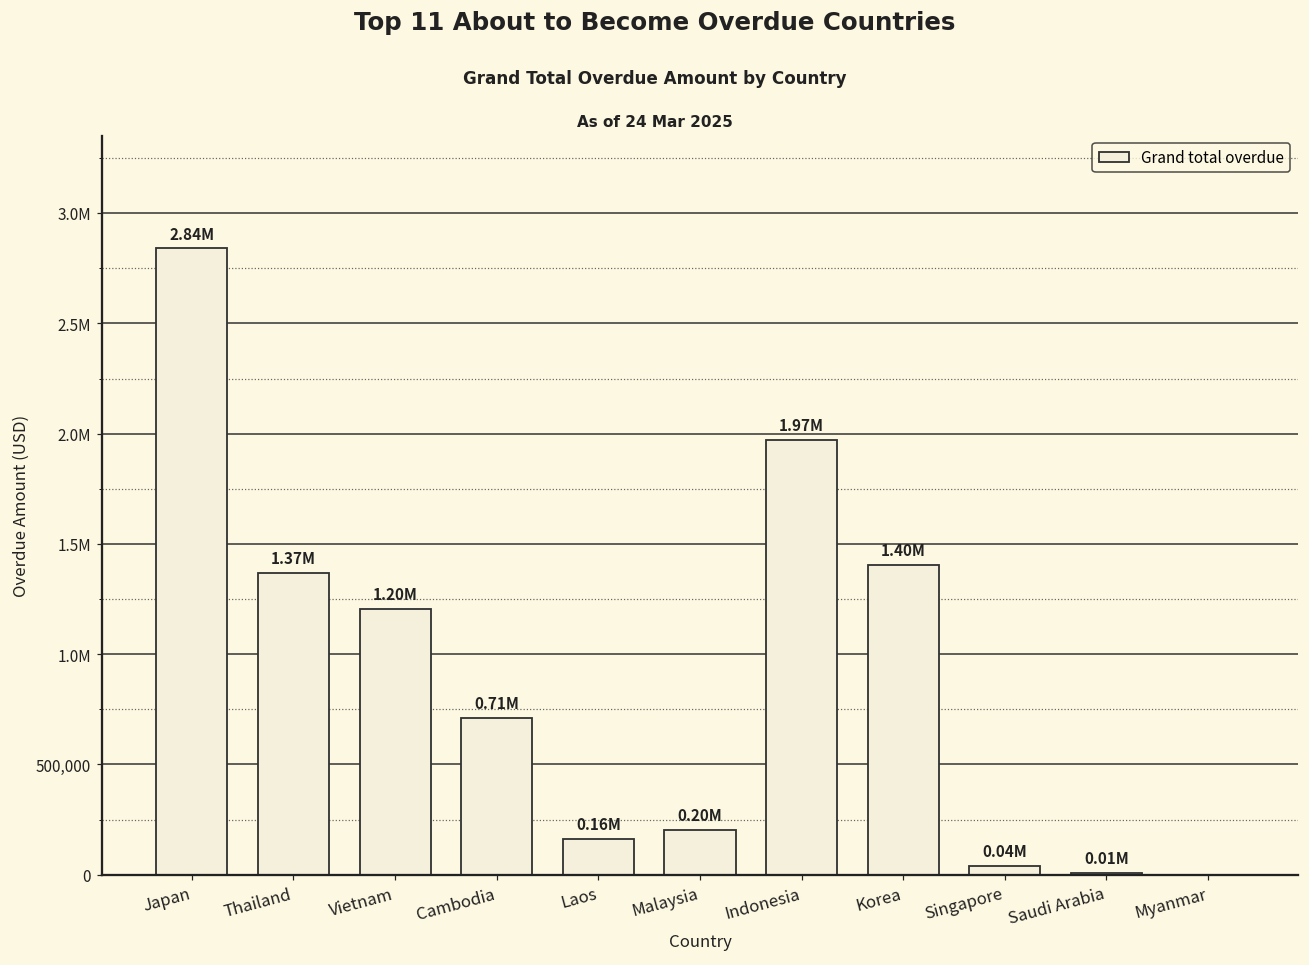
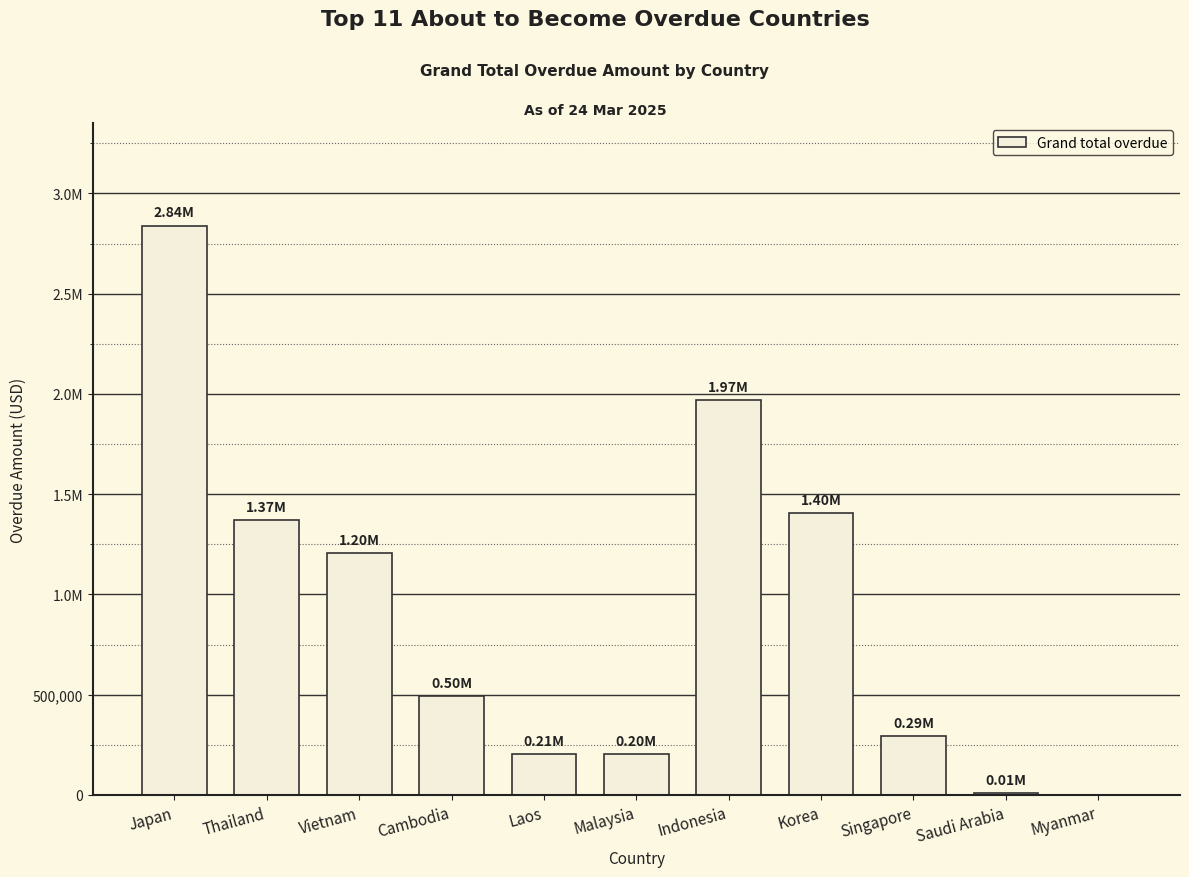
Cambodia: 0.71M -> 0.50M
Laos: 0.16M -> 0.21M
Singapore: 0.04M -> 0.29M
